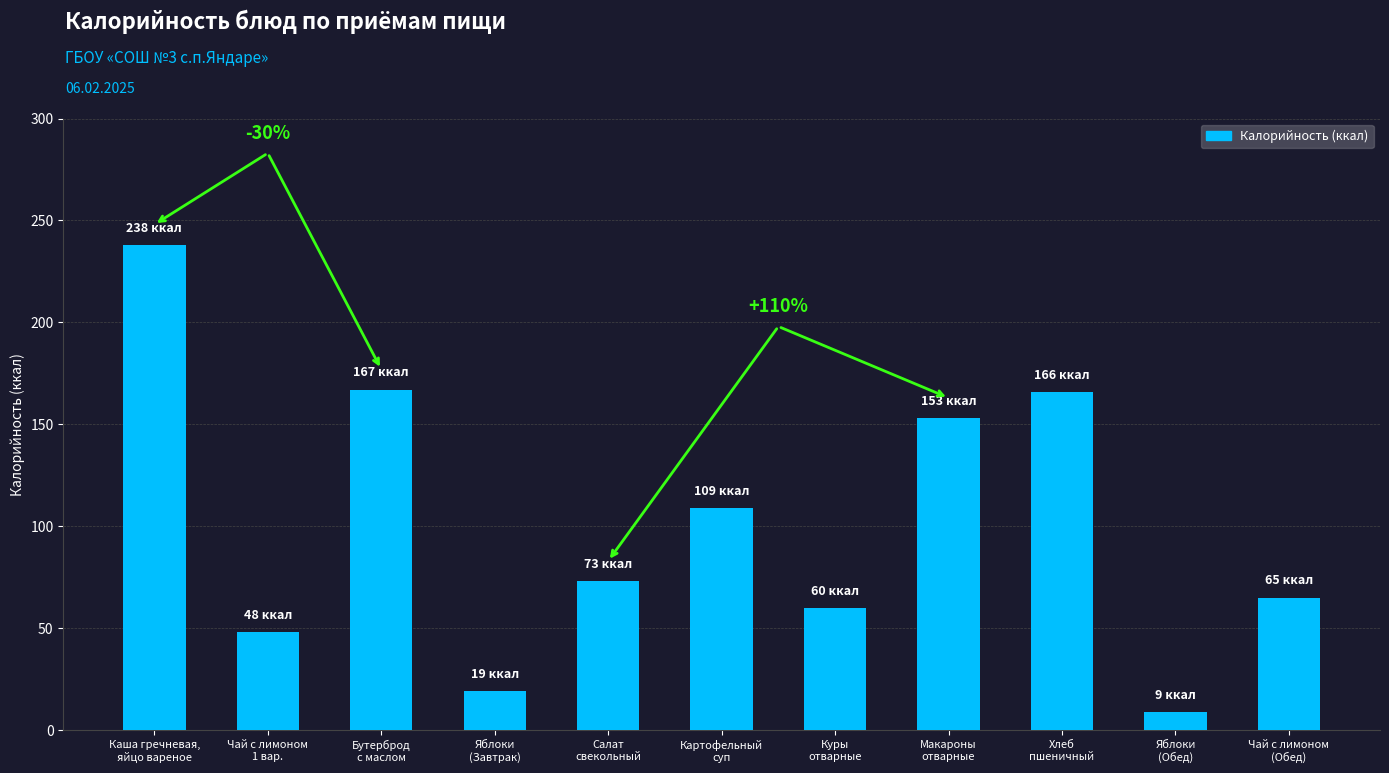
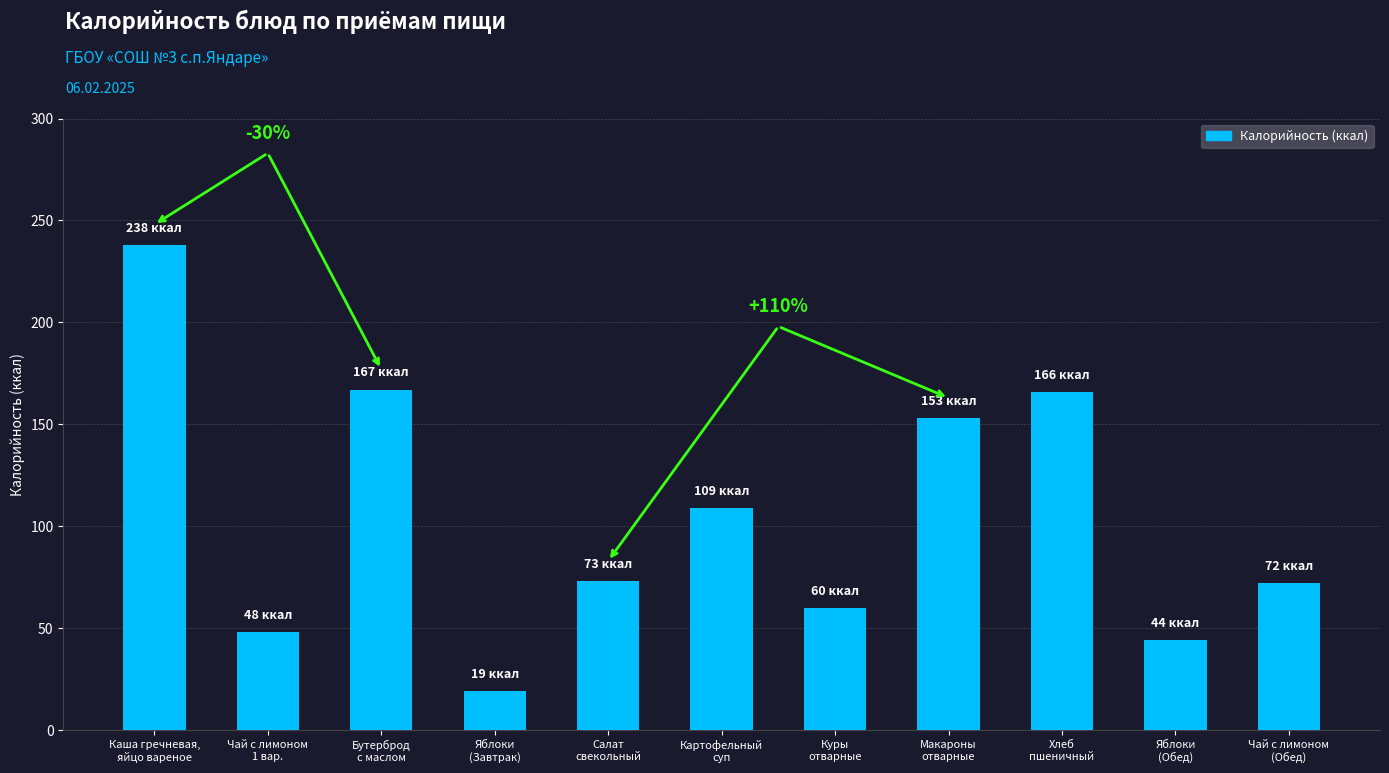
Яблоки (Обед): 9 -> 44
Чай с лимоном (Обед): 65 -> 72
